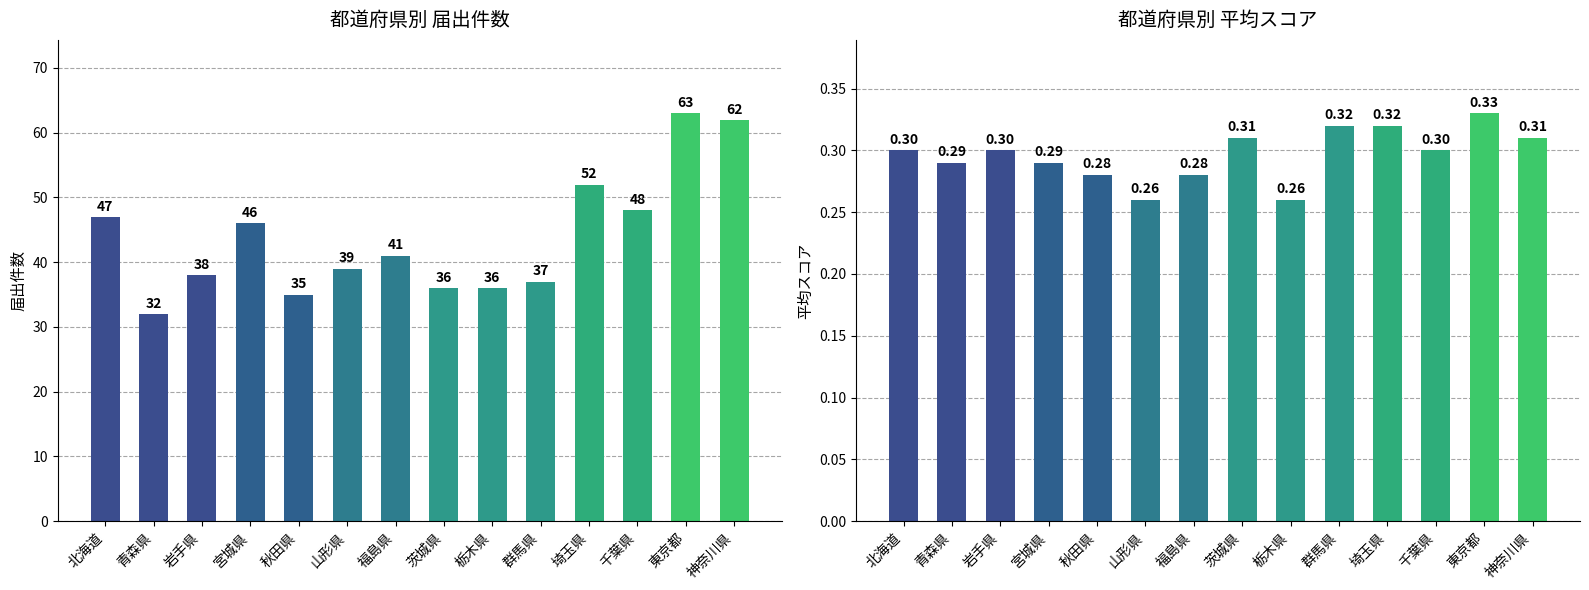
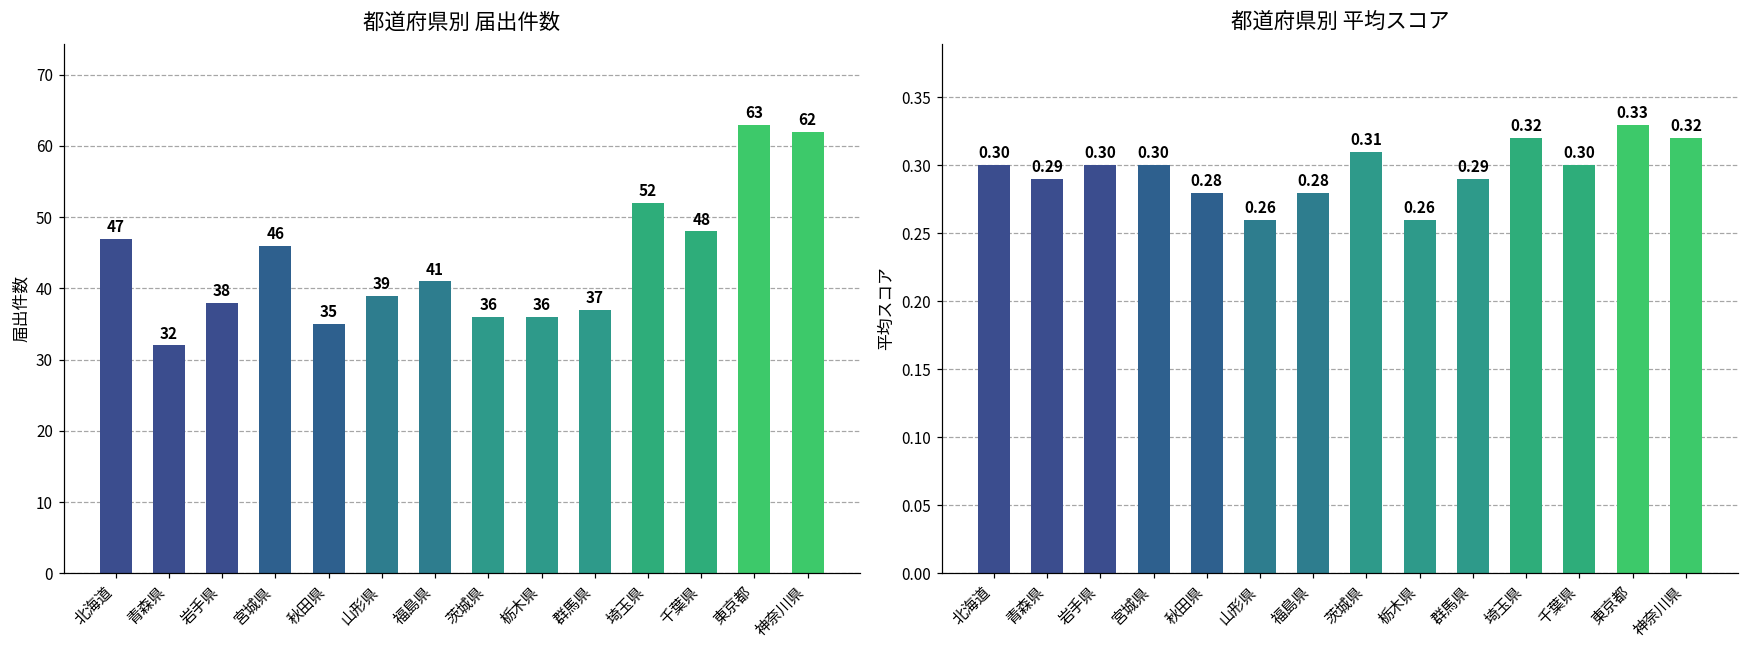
都道府県別 平均スコア, 宮城県: 0.29 -> 0.30
都道府県別 平均スコア, 群馬県: 0.32 -> 0.29
都道府県別 平均スコア, 神奈川県: 0.31 -> 0.32
